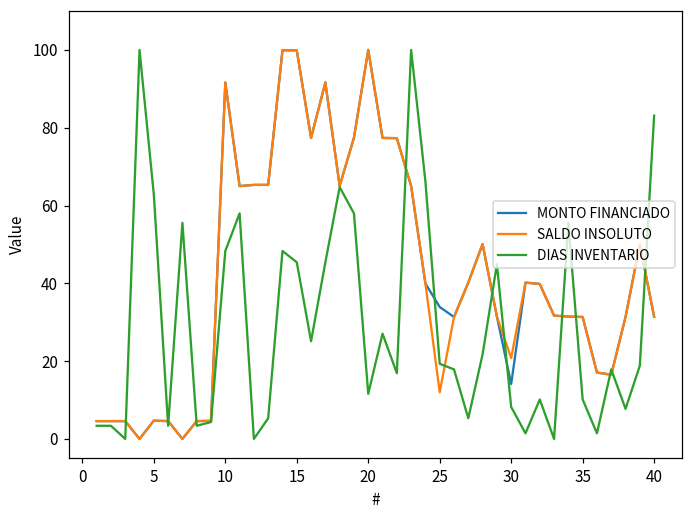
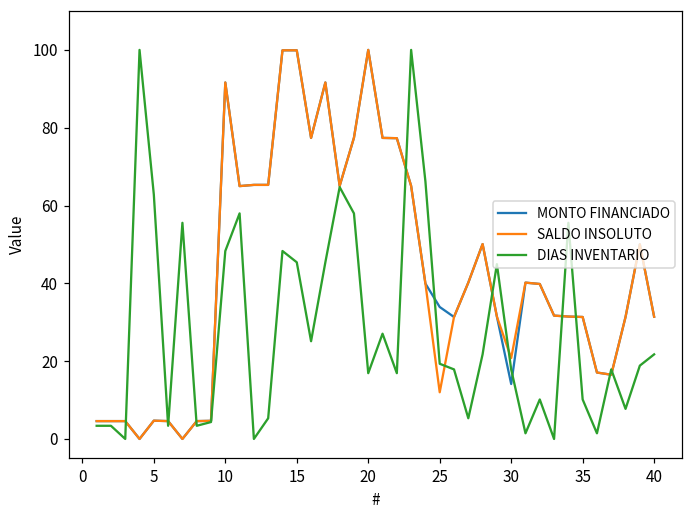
DIAS INVENTARIO, 20: 12 -> 17
DIAS INVENTARIO, 30: 8 -> 18
DIAS INVENTARIO, 40: 83 -> 22
